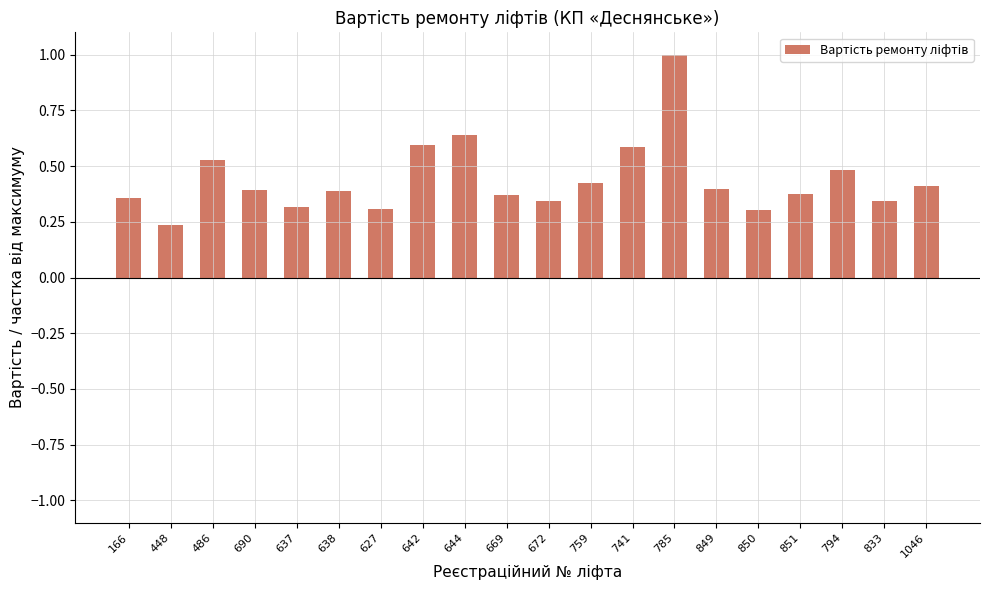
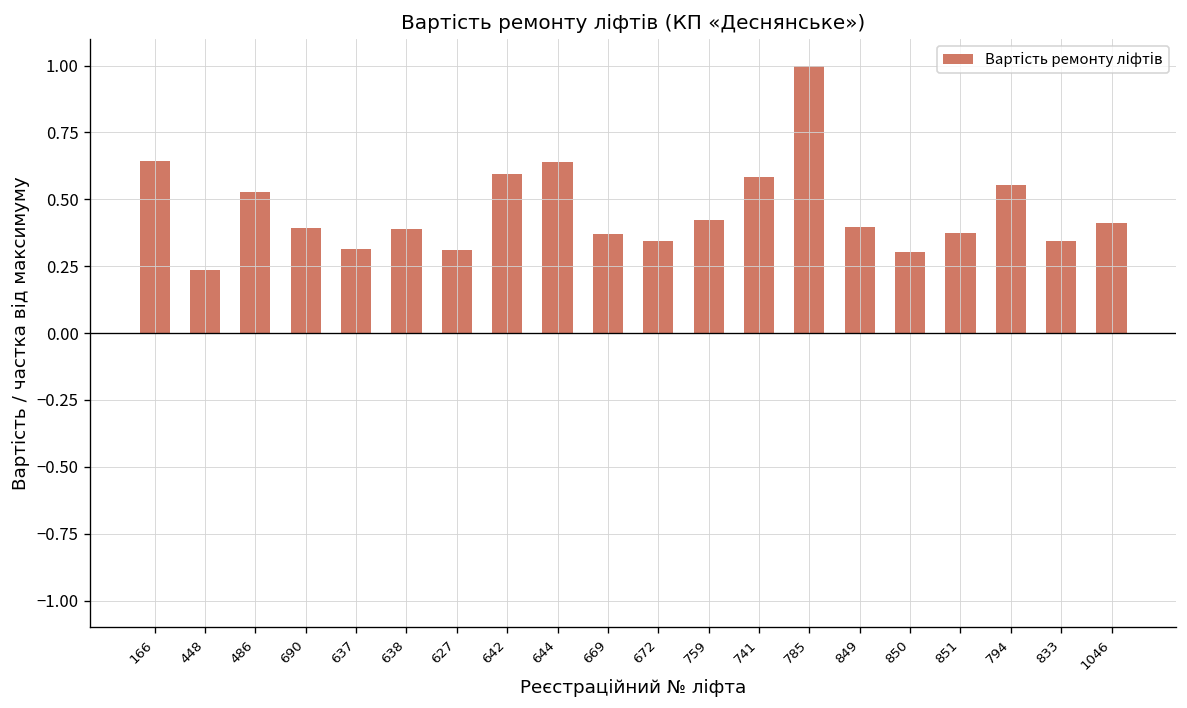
166: 0.36 -> 0.64
794: 0.48 -> 0.55
